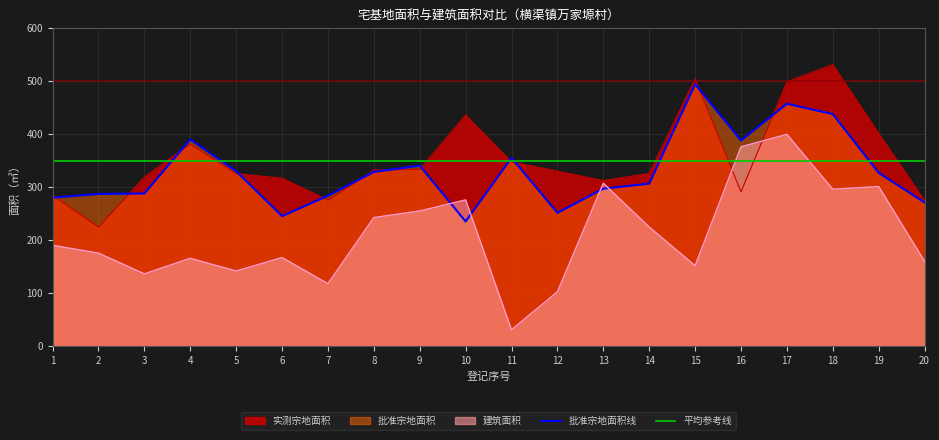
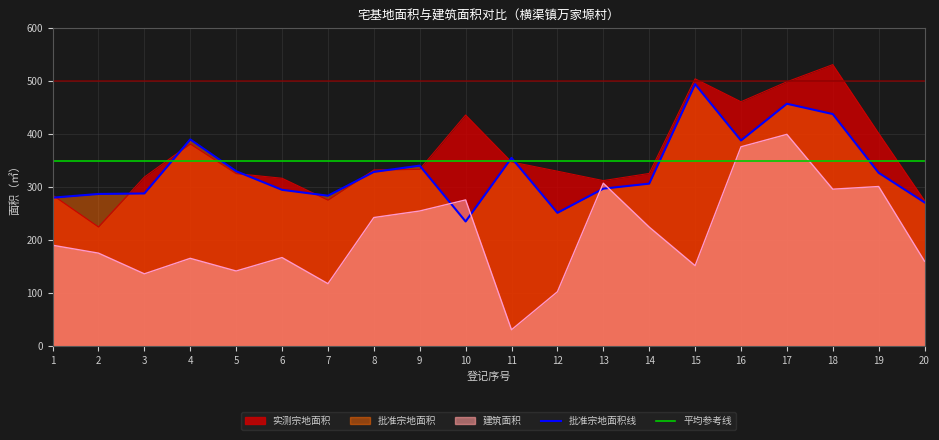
批准宗地面积, 6: 250 -> 290
实测宗地面积, 16: 290 -> 460
